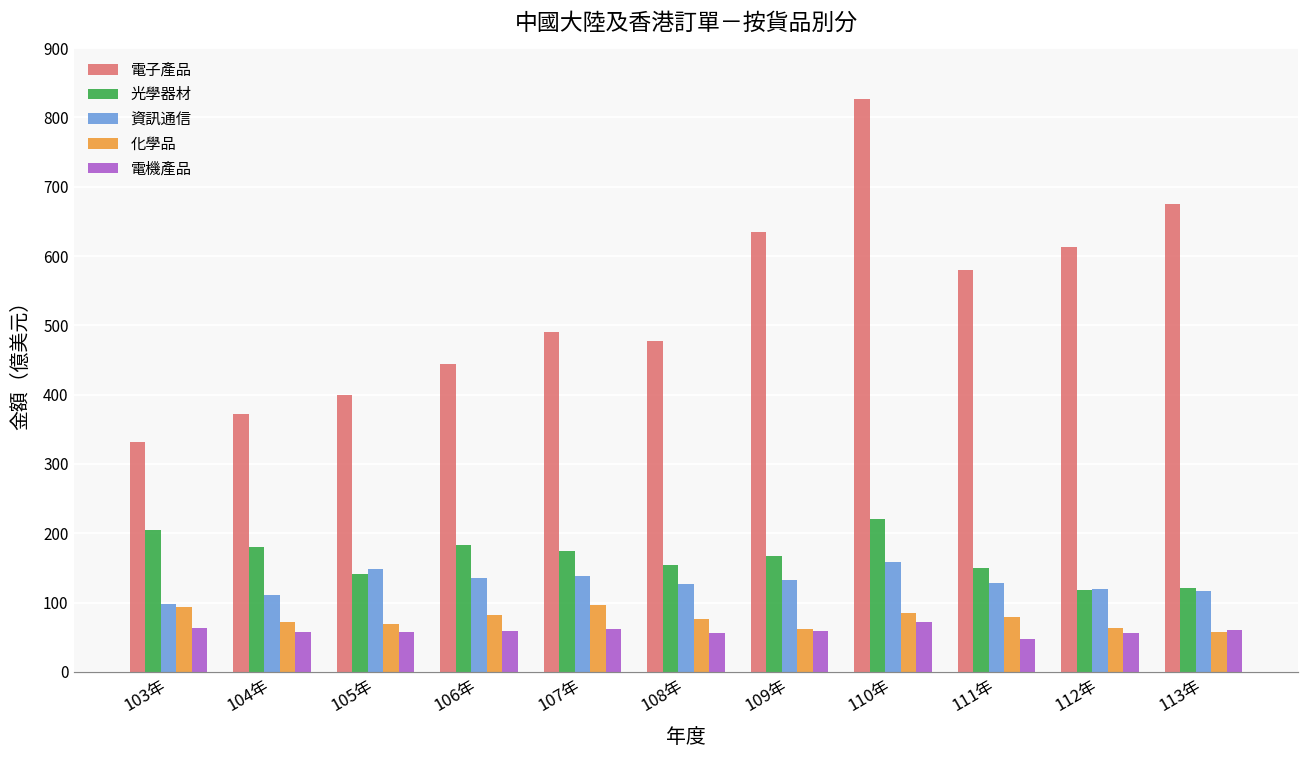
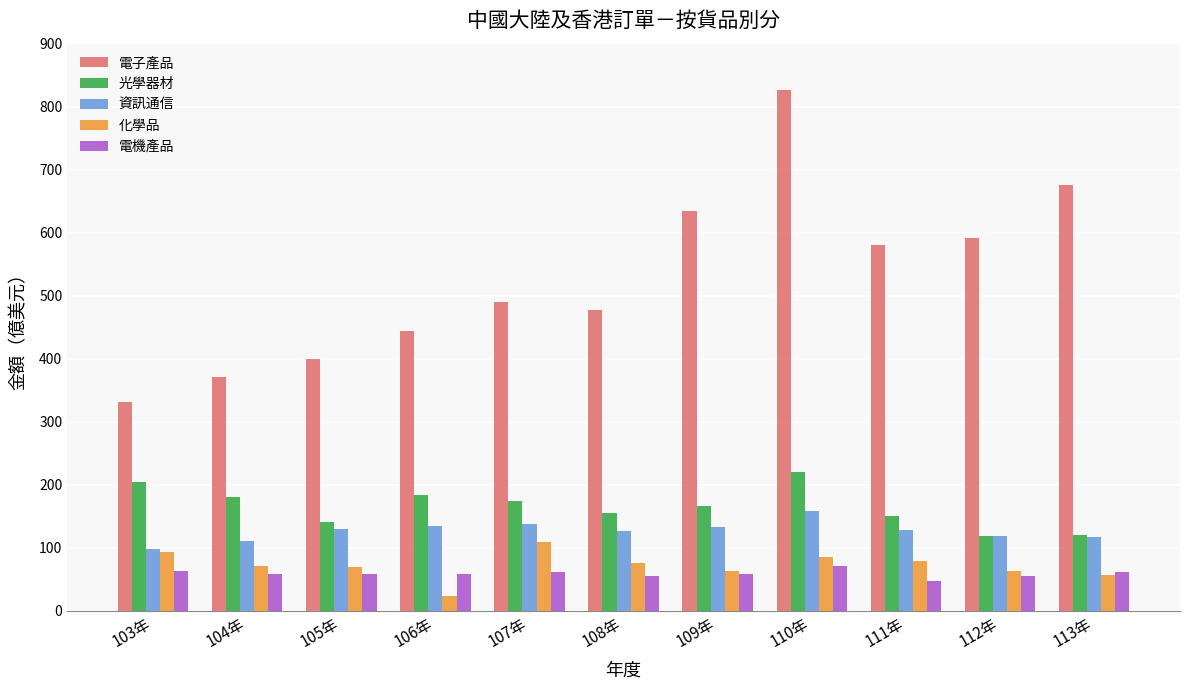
資訊通信, 105年: 150 -> 130
化學品, 106年: 80 -> 20
化學品, 107年: 100 -> 110
電子產品, 112年: 610 -> 590
